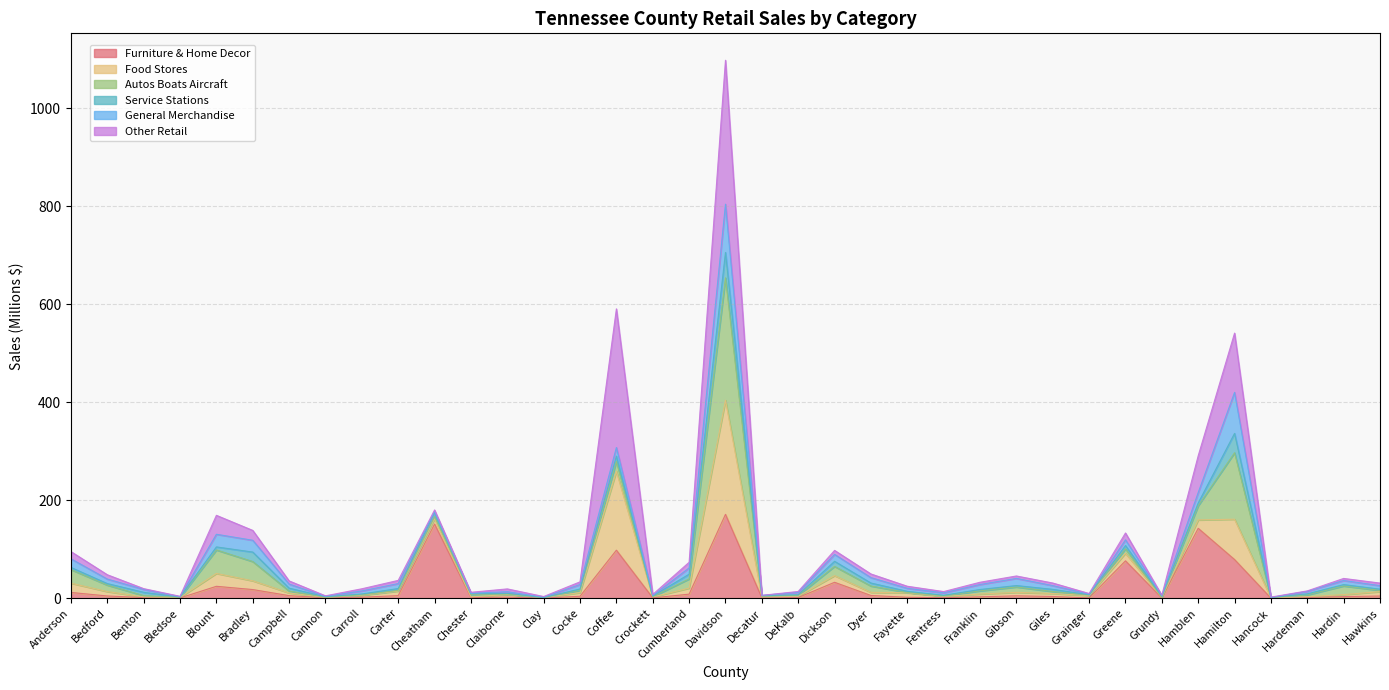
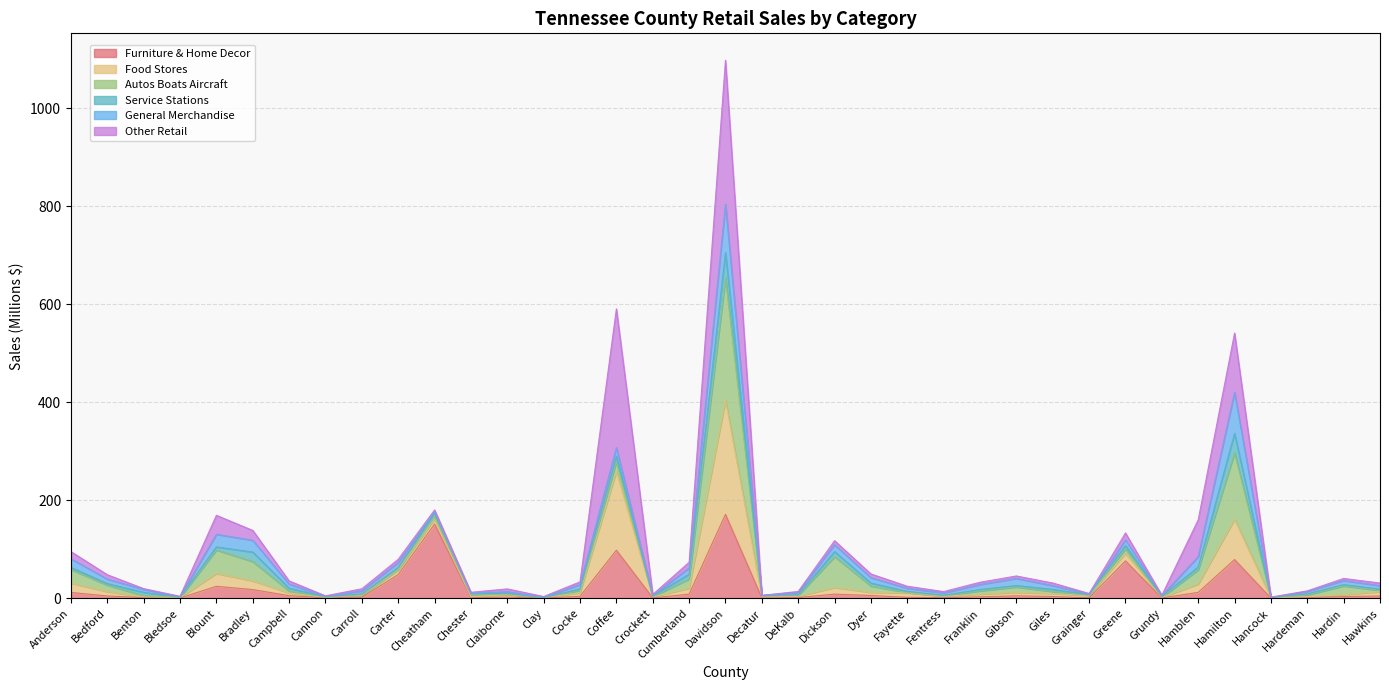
Furniture & Home Decor, Carter: 10 -> 50
Furniture & Home Decor, Dickson: 30 -> 10
Autos Boats Aircraft, Dickson: 20 -> 60
Furniture & Home Decor, Hamblen: 140 -> 10
